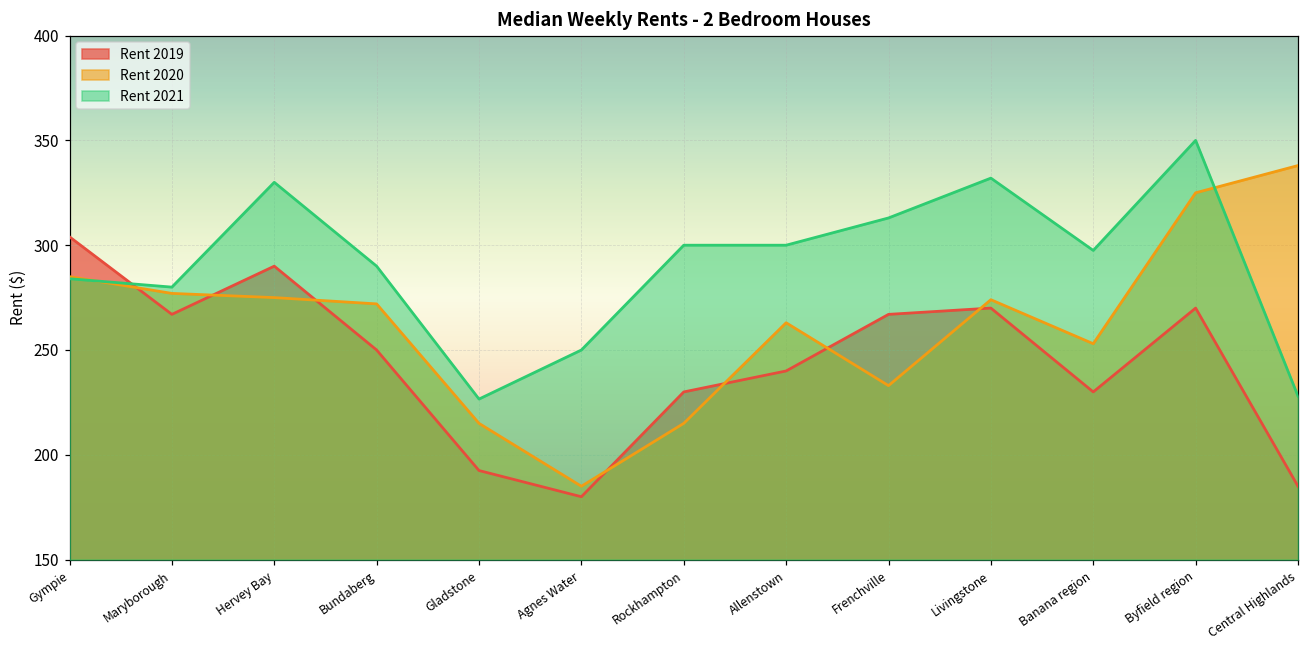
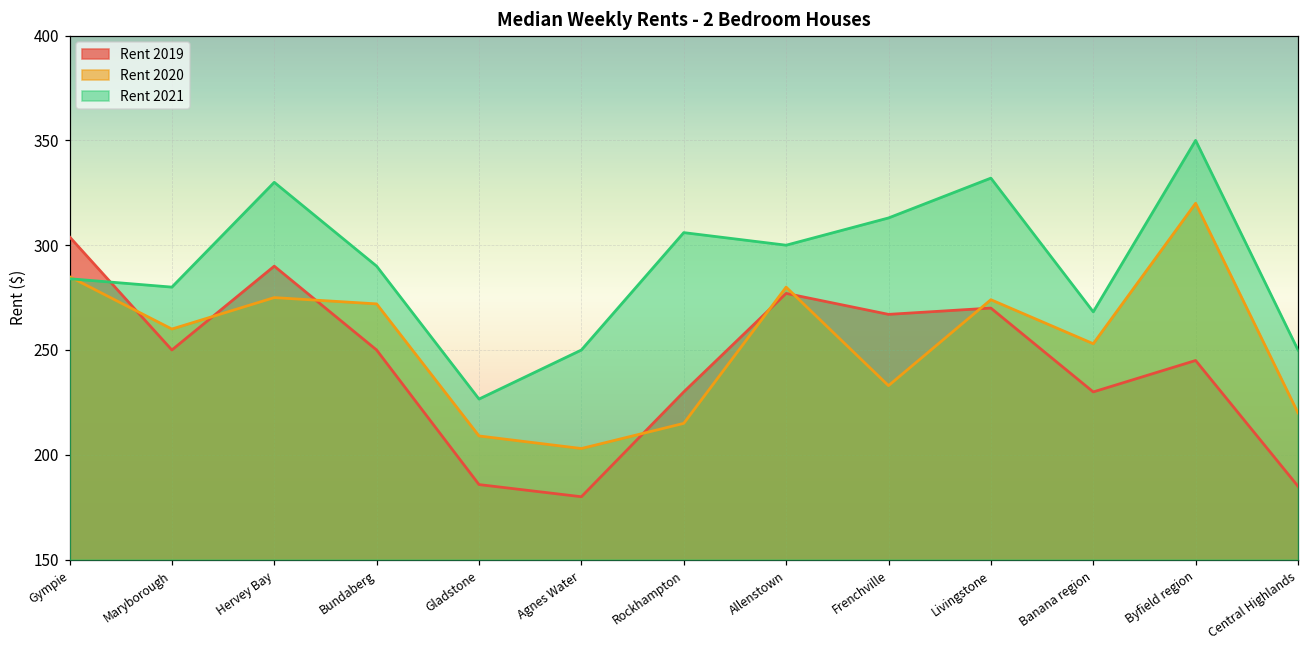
Rent 2019, Maryborough: 267 -> 250
Rent 2020, Maryborough: 277 -> 260
Rent 2019, Gladstone: 193 -> 186
Rent 2020, Gladstone: 215 -> 209
Rent 2020, Agnes Water: 185 -> 203
Rent 2021, Rockhampton: 300 -> 306
Rent 2019, Allenstown: 240 -> 277
Rent 2020, Allenstown: 263 -> 280
Rent 2021, Banana region: 298 -> 268
Rent 2019, Byfield region: 270 -> 245
Rent 2020, Byfield region: 325 -> 320
Rent 2020, Central Highlands: 338 -> 220
Rent 2021, Central Highlands: 228 -> 250
